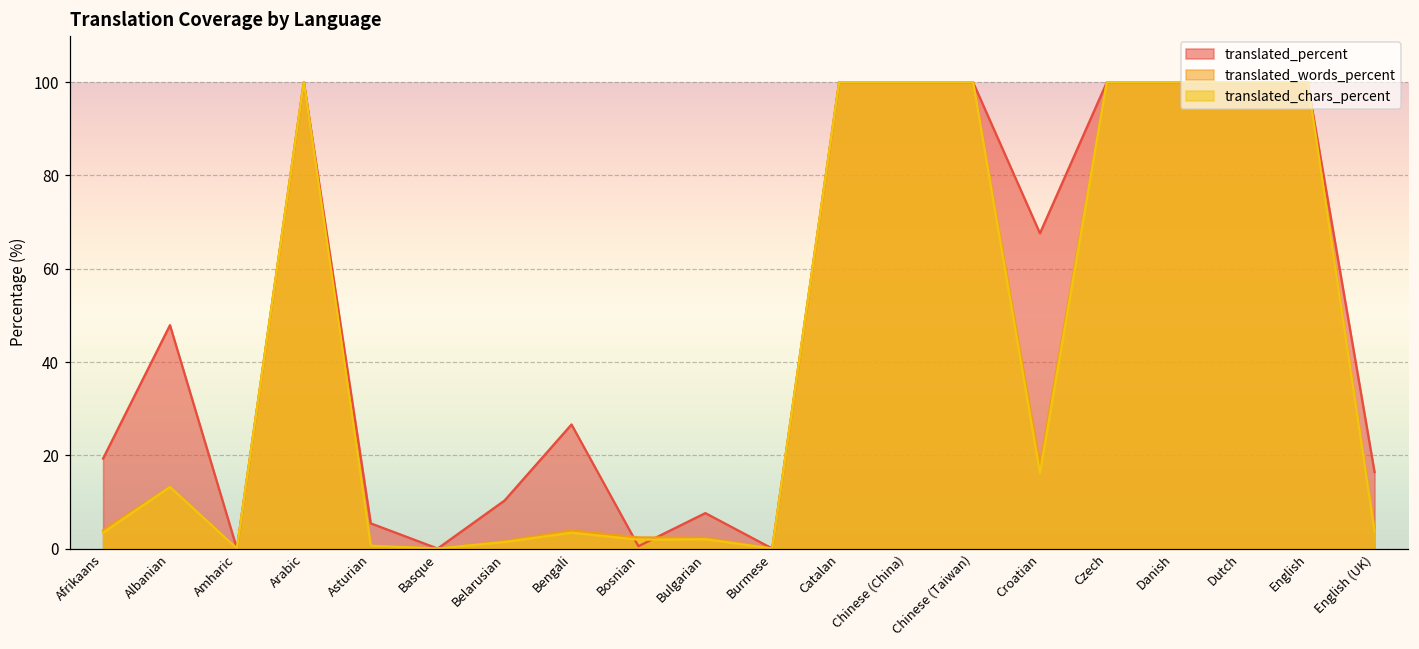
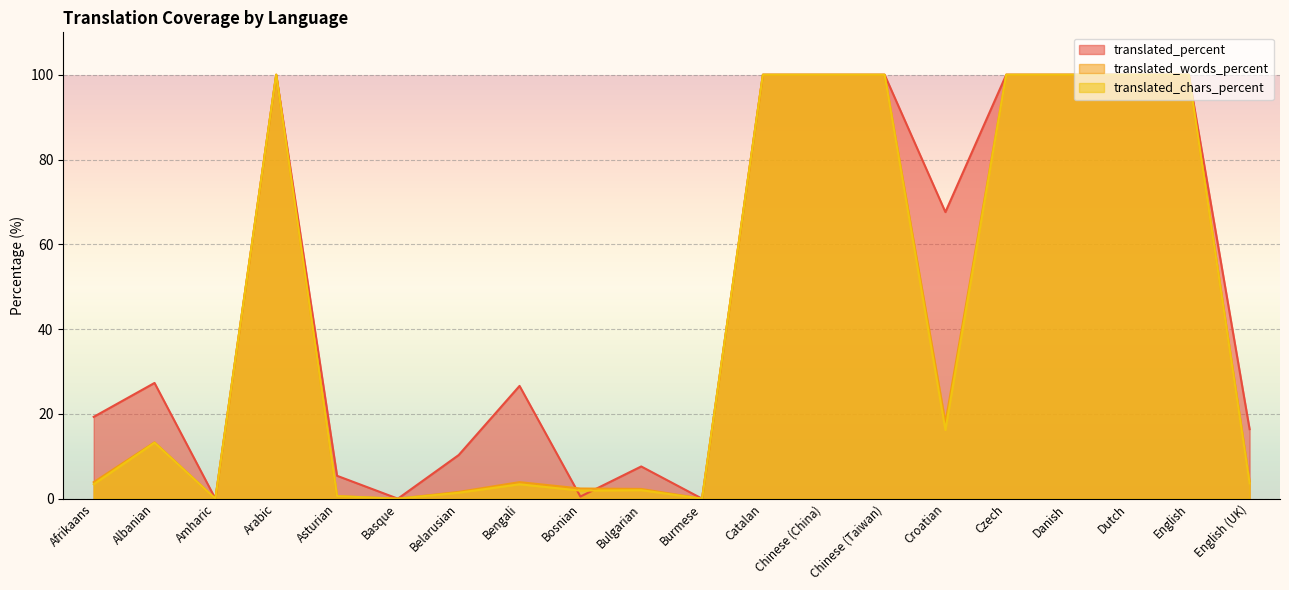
translated_percent, Albanian: 48 -> 27
